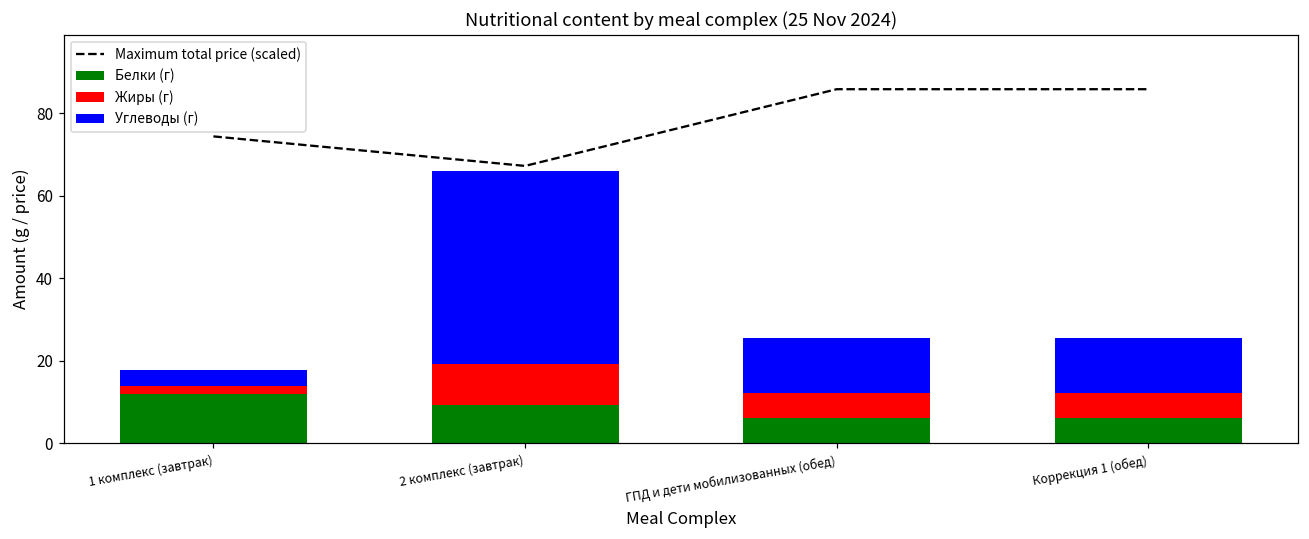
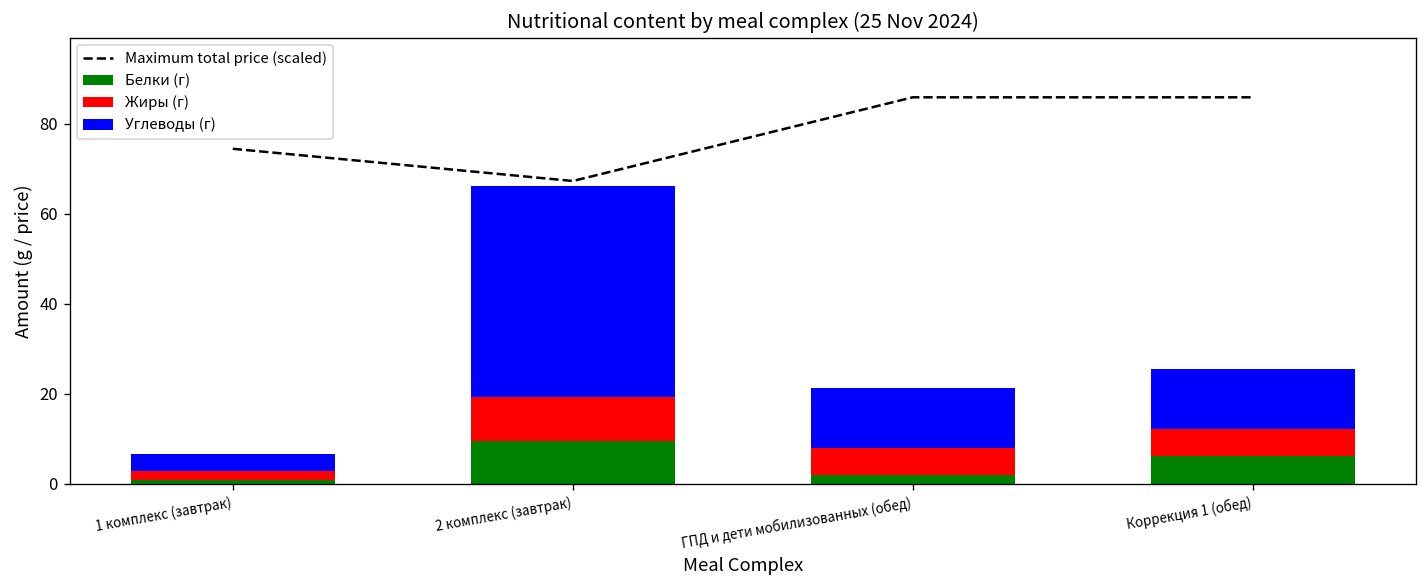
Белки (г), 1 комплекс (завтрак): 12 -> 1
Белки (г), ГПД и дети мобилизованных (обед): 6 -> 2
